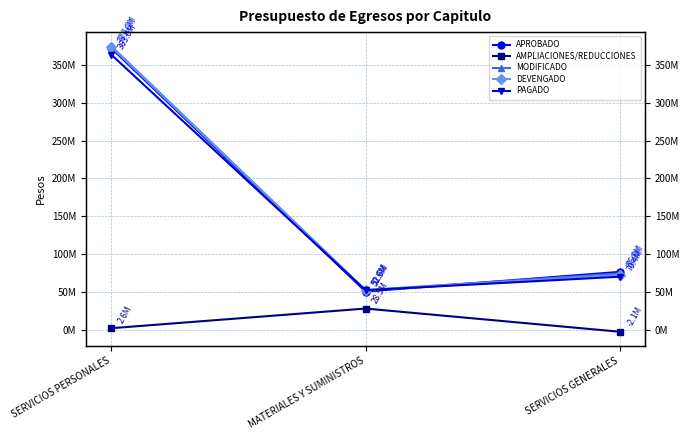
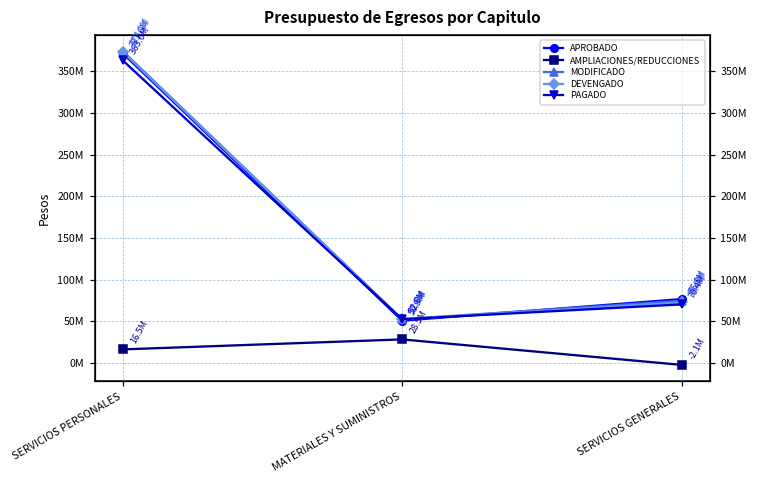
AMPLIACIONES/REDUCCIONES, SERVICIOS PERSONALES: 2.6M -> 16.5M
